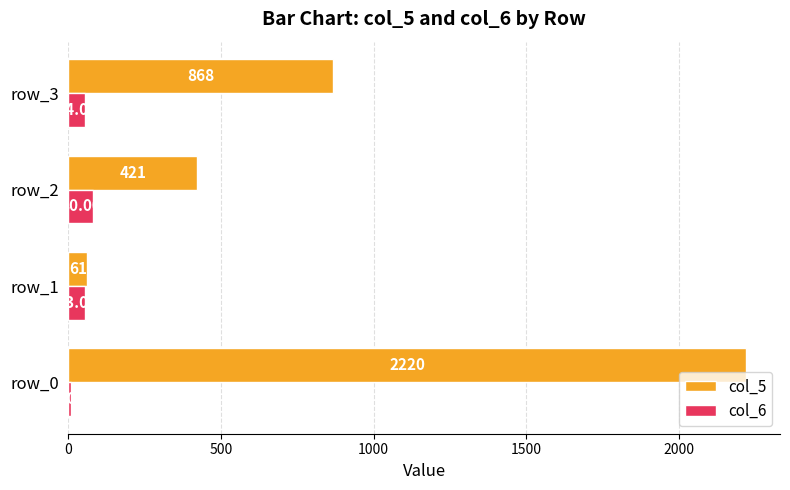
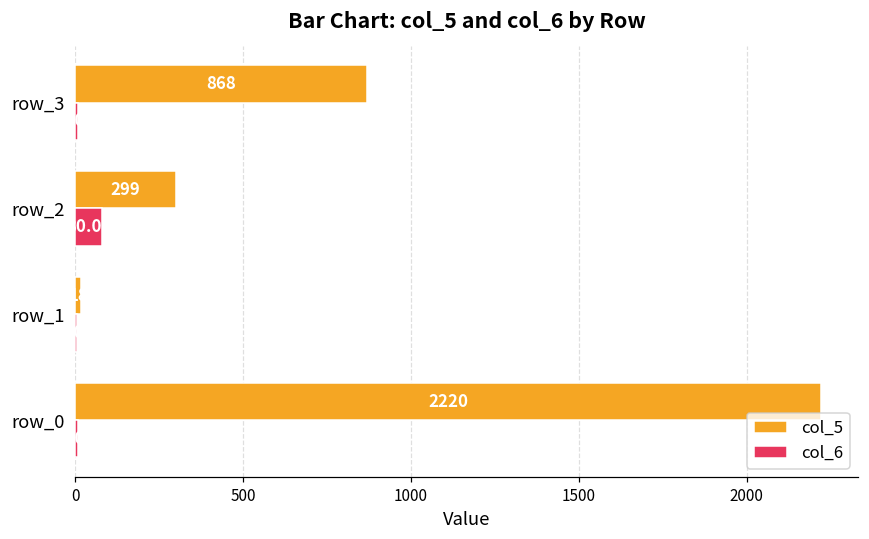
col_6, row_3: 50 -> 10
col_5, row_2: 421 -> 299
col_5, row_1: 60 -> 20
col_6, row_1: 50 -> 10
